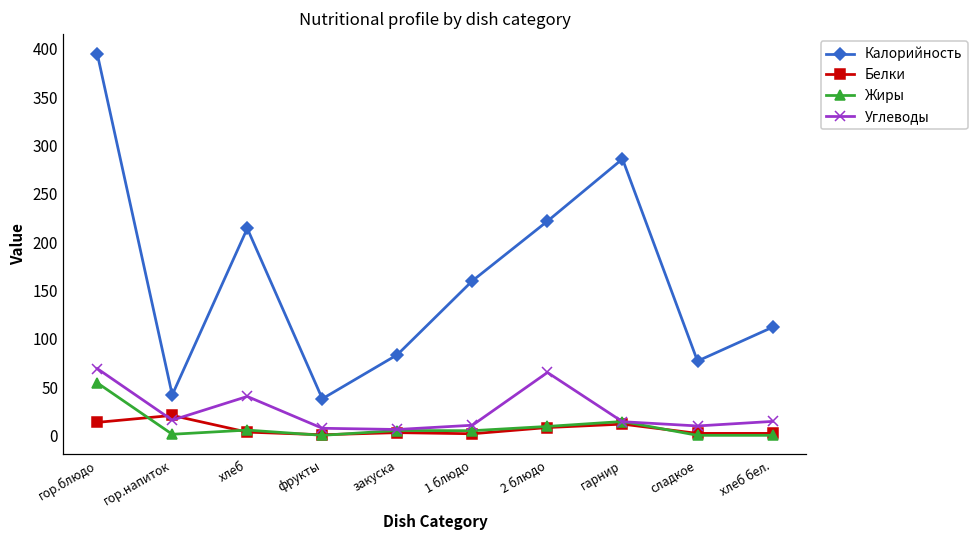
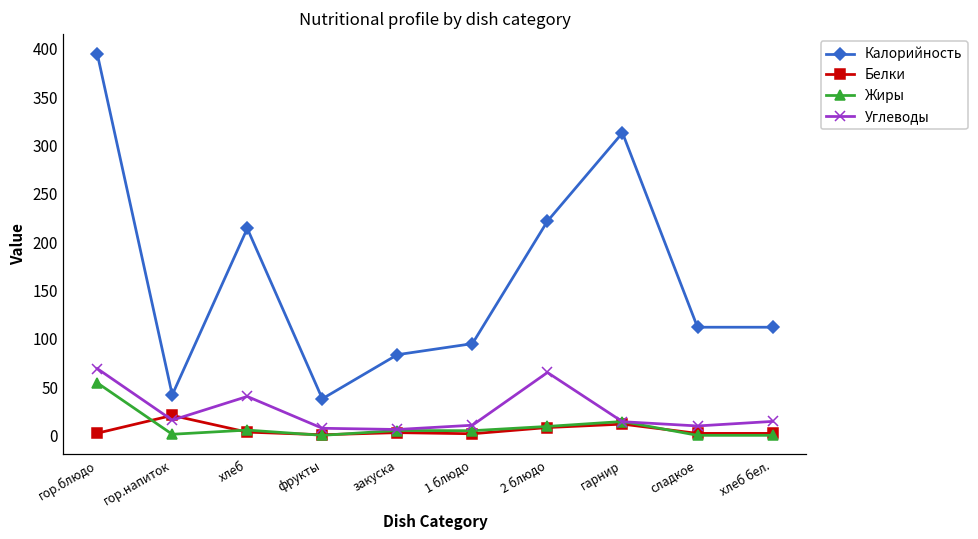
Белки, гор.блюдо: 10 -> 0
Калорийность, 1 блюдо: 160 -> 100
Калорийность, гарнир: 290 -> 310
Калорийность, сладкое: 80 -> 110
